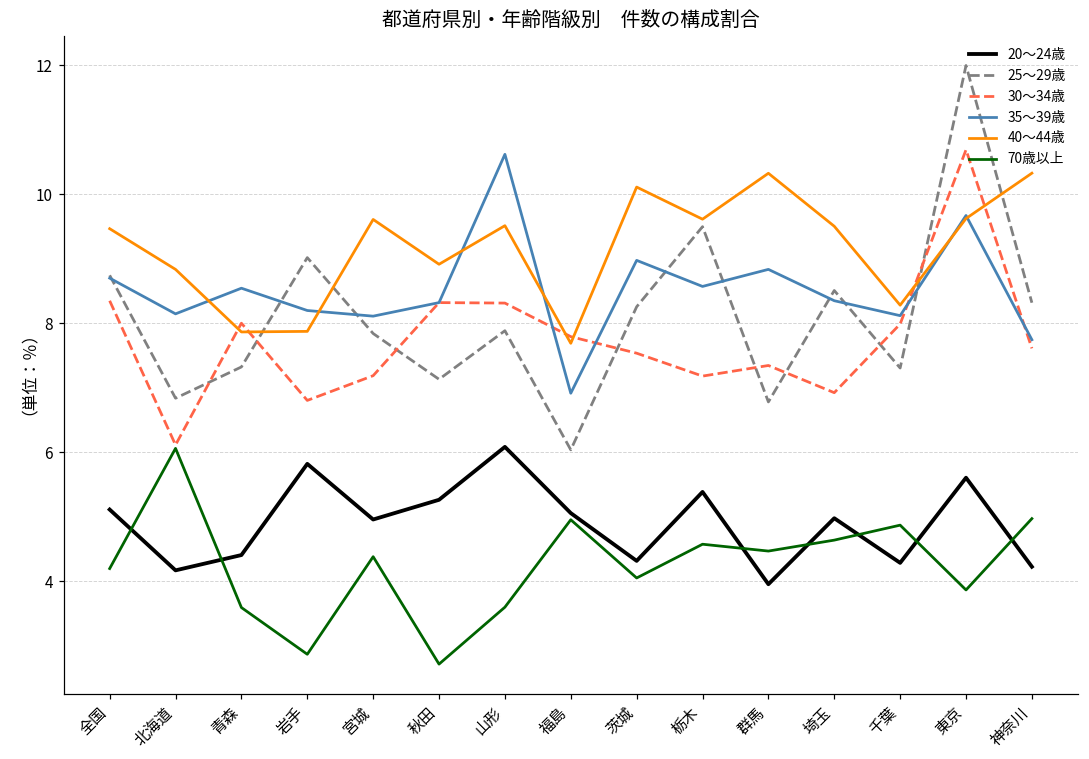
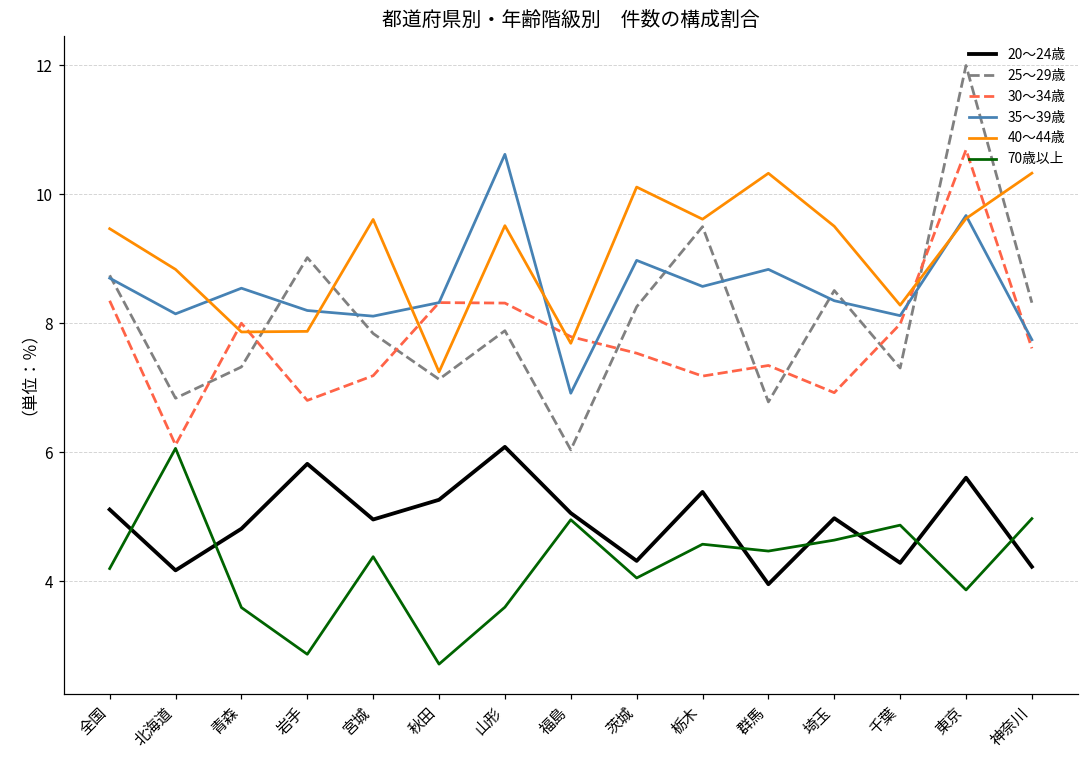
20～24歳, 青森: 4.4 -> 4.8
40～44歳, 秋田: 8.9 -> 7.2
